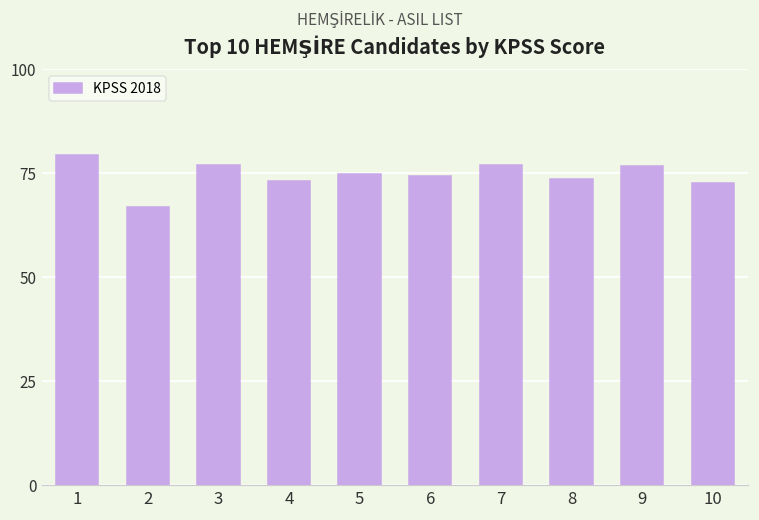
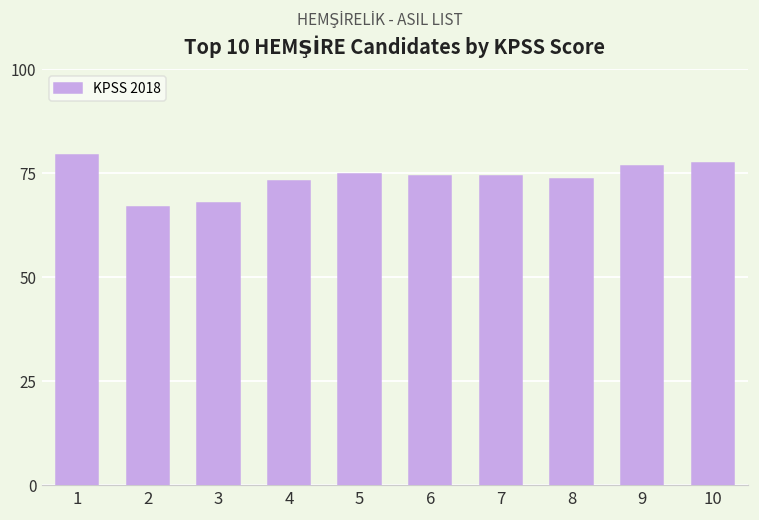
3: 77 -> 68
7: 77 -> 74
10: 73 -> 77
